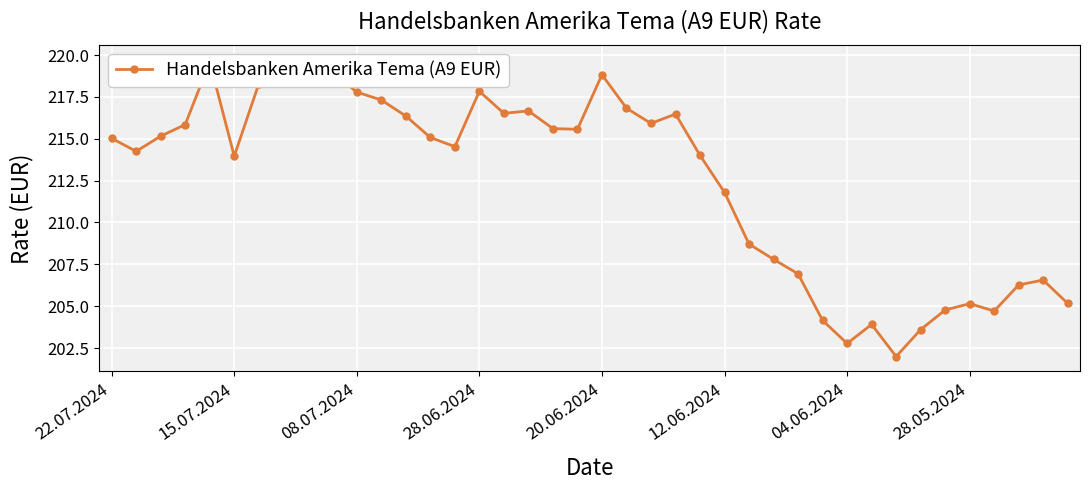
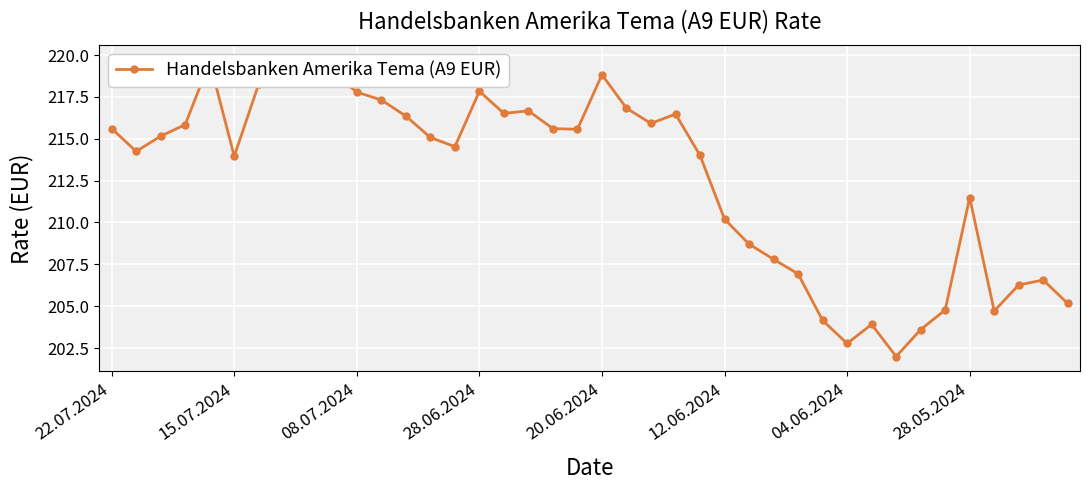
22.07.2024: 215.0 -> 215.6
12.06.2024: 211.8 -> 210.2
28.05.2024: 205.2 -> 211.5
